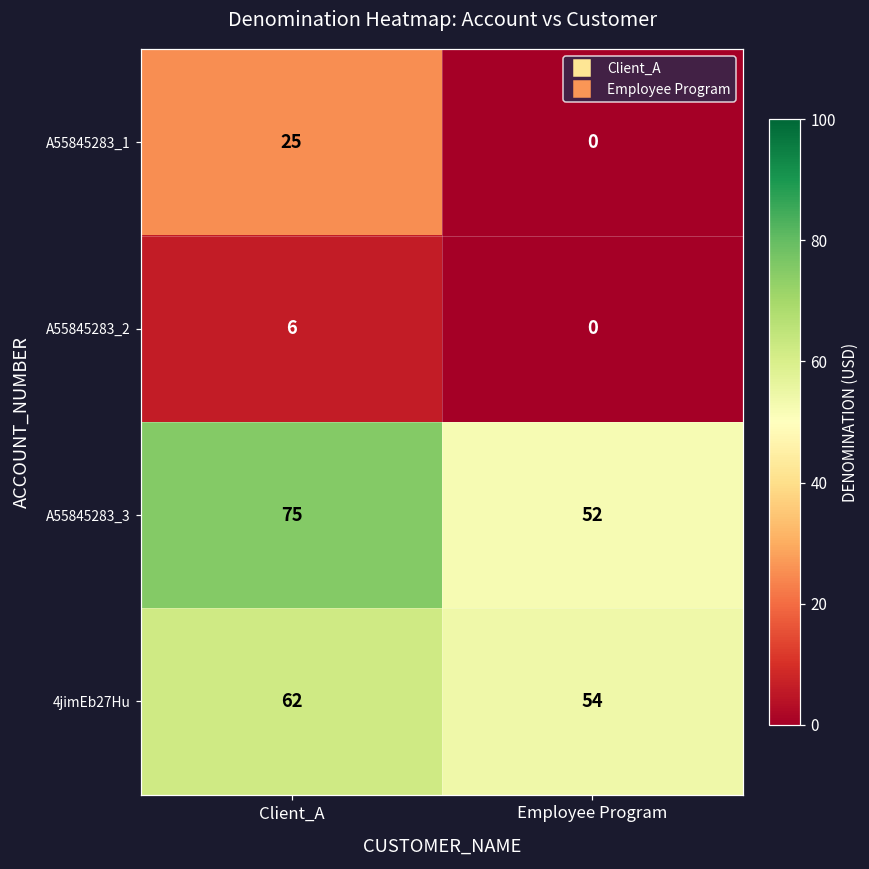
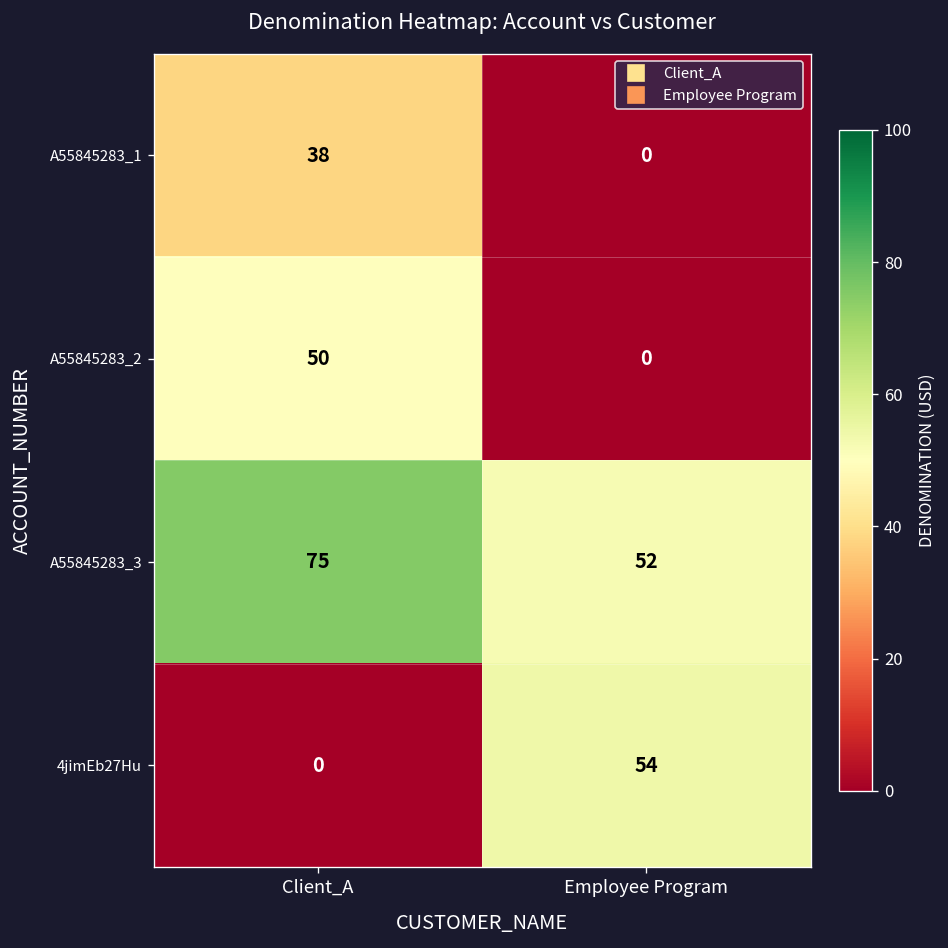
A55845283_1, Client_A: 25 -> 38
A55845283_2, Client_A: 6 -> 50
4jimEb27Hu, Client_A: 62 -> 0
